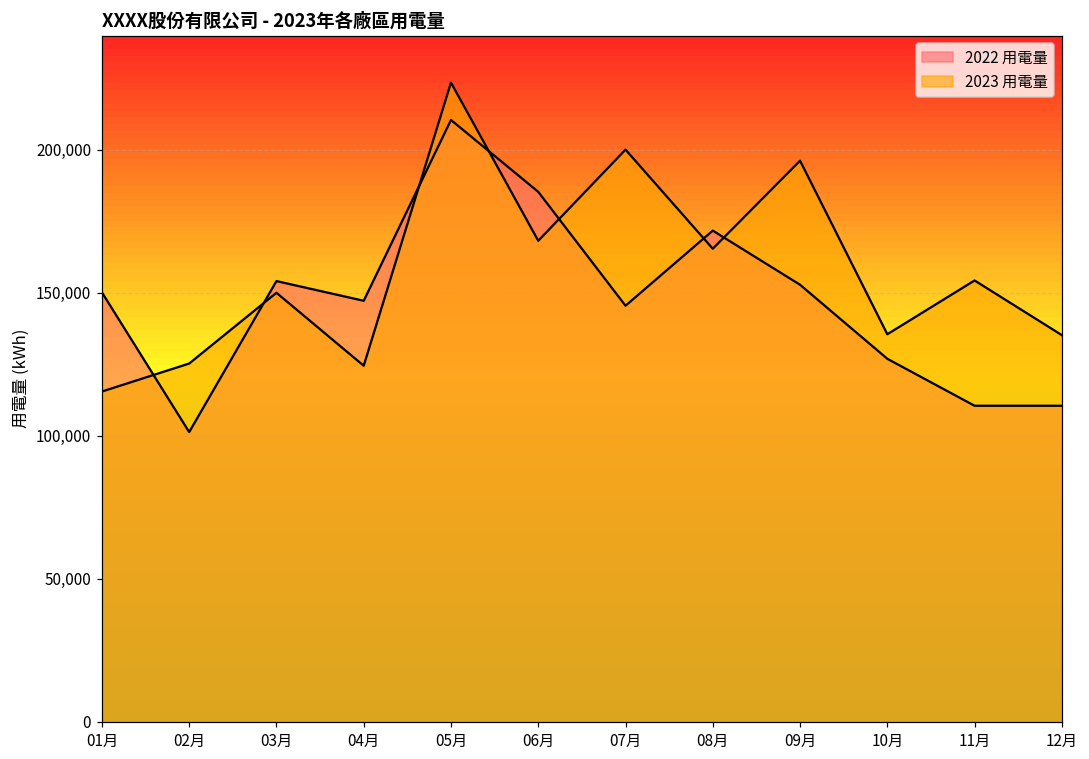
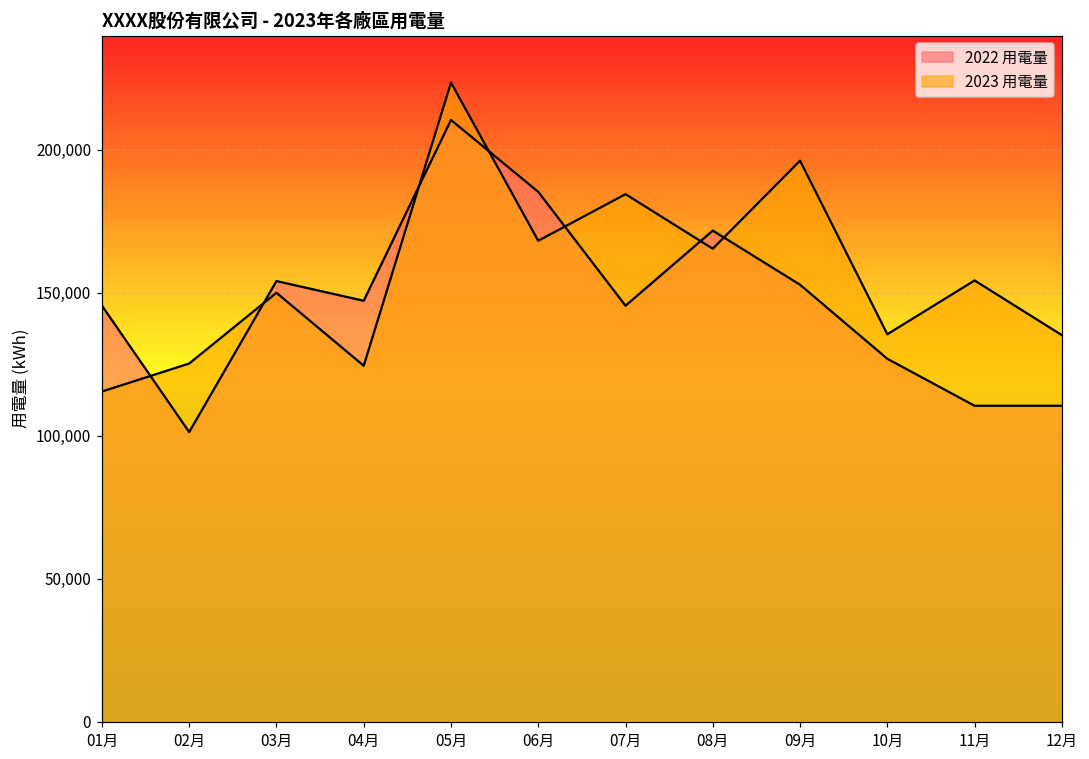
2022 用電量, 01月: 150,000 -> 146,000
2023 用電量, 07月: 200,000 -> 185,000
